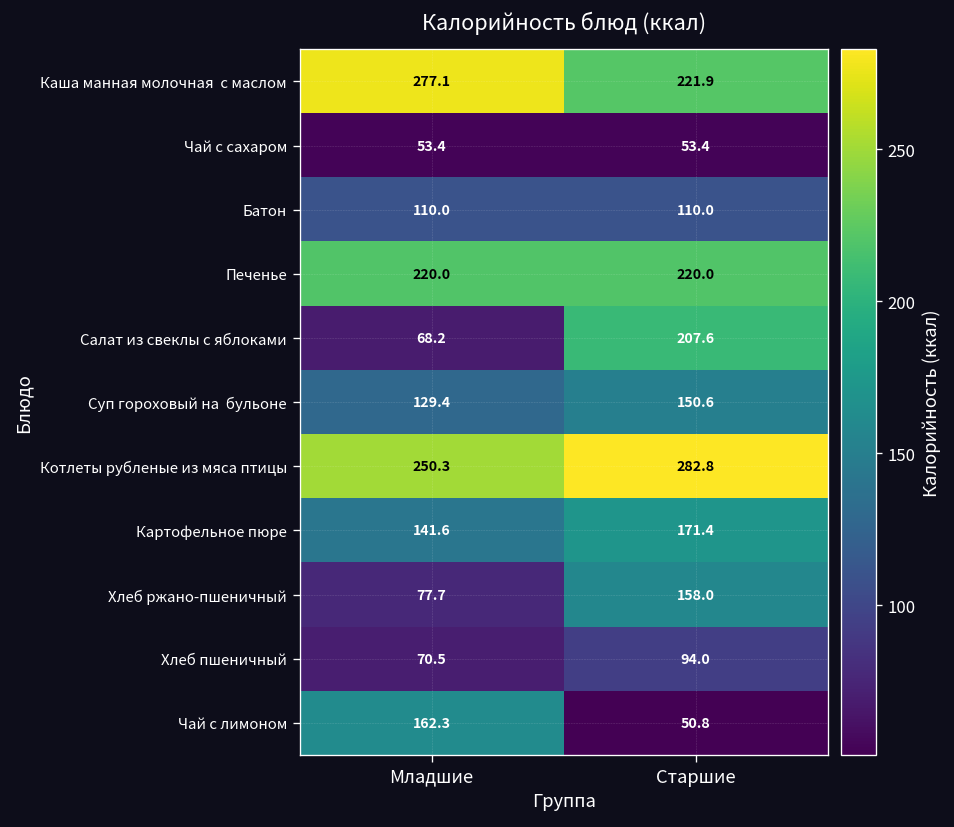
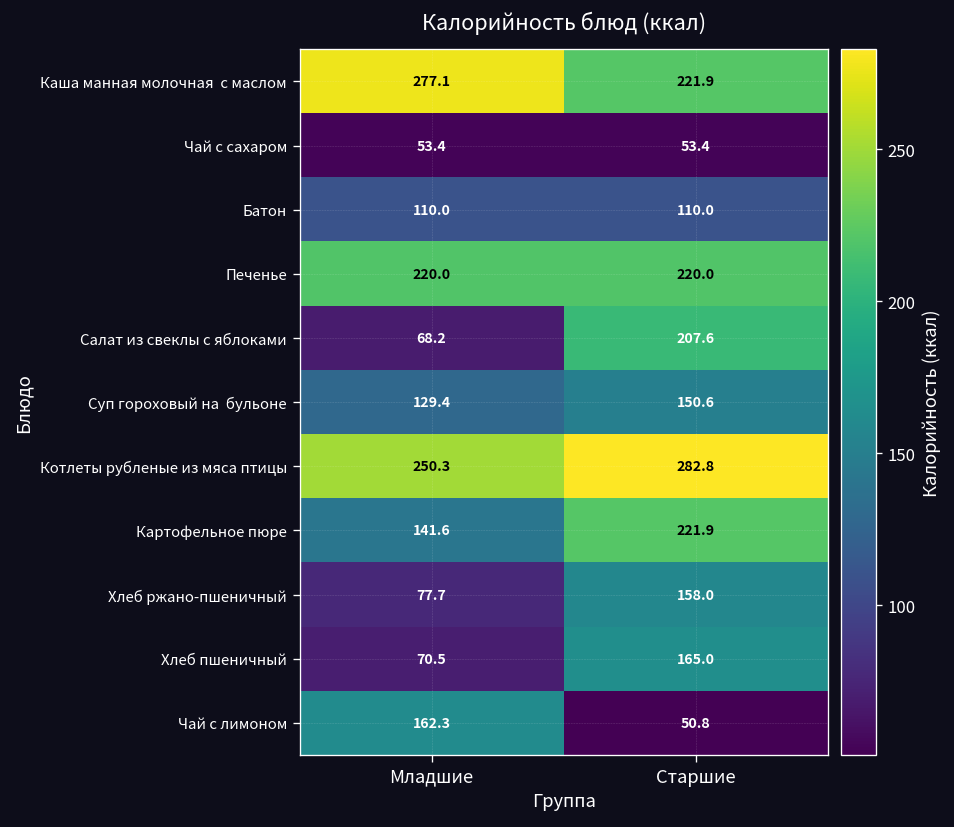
Картофельное пюре, Старшие: 171.4 -> 221.9
Хлеб пшеничный, Старшие: 94.0 -> 165.0
